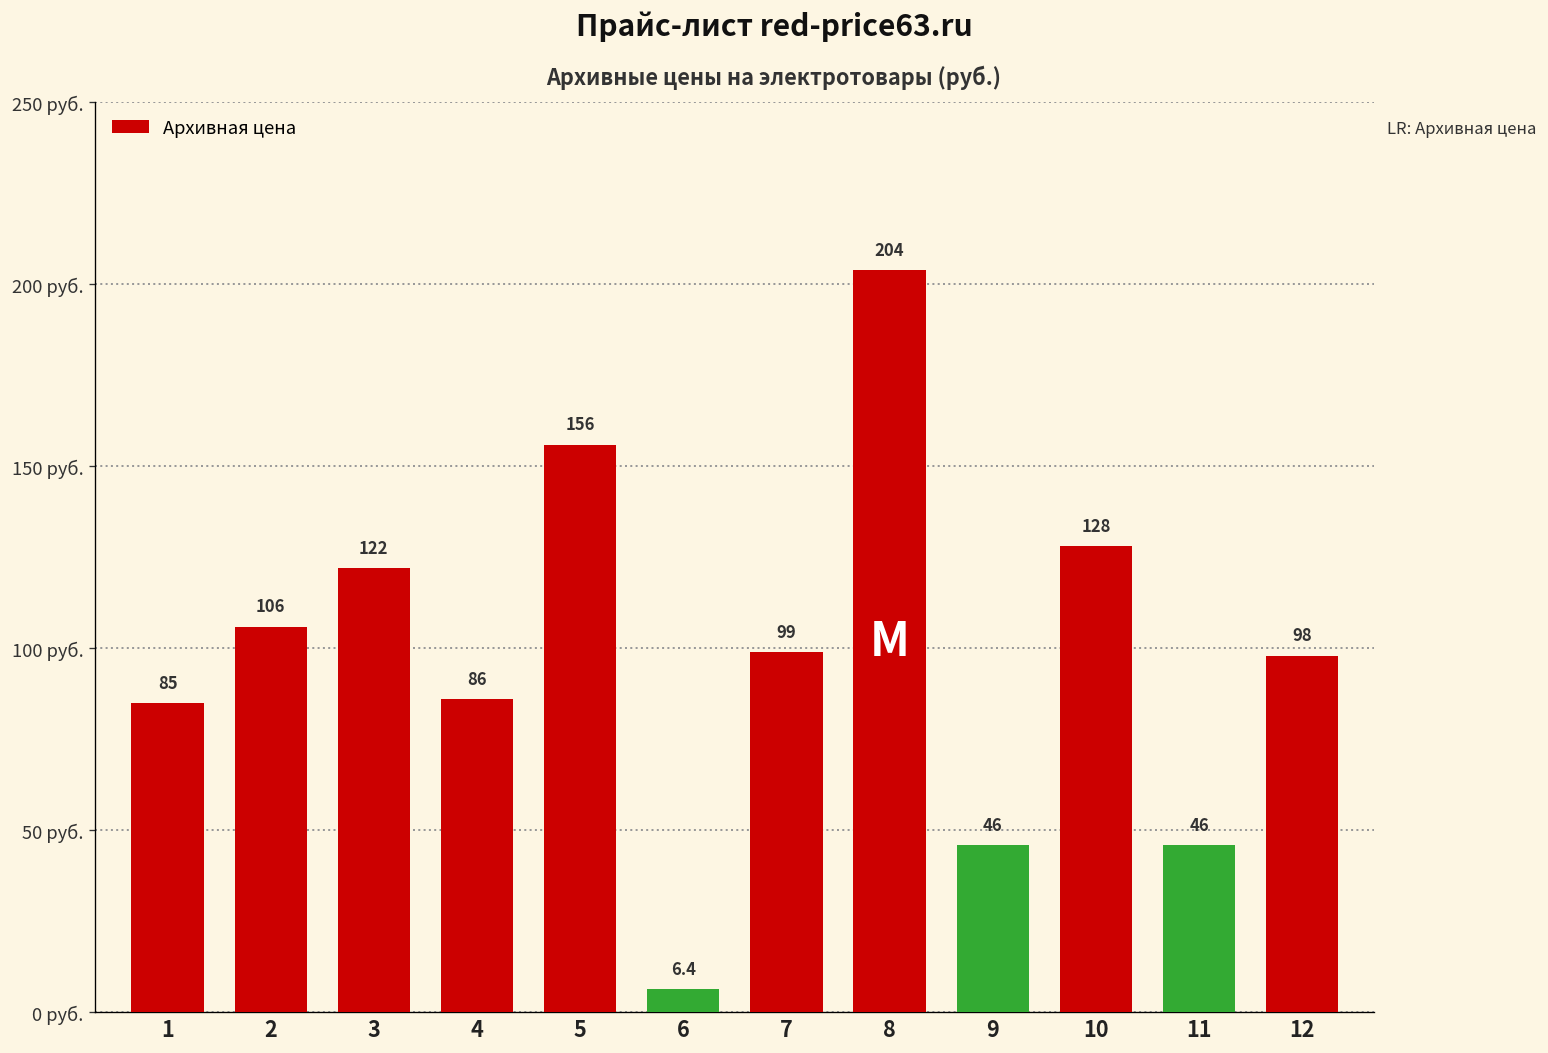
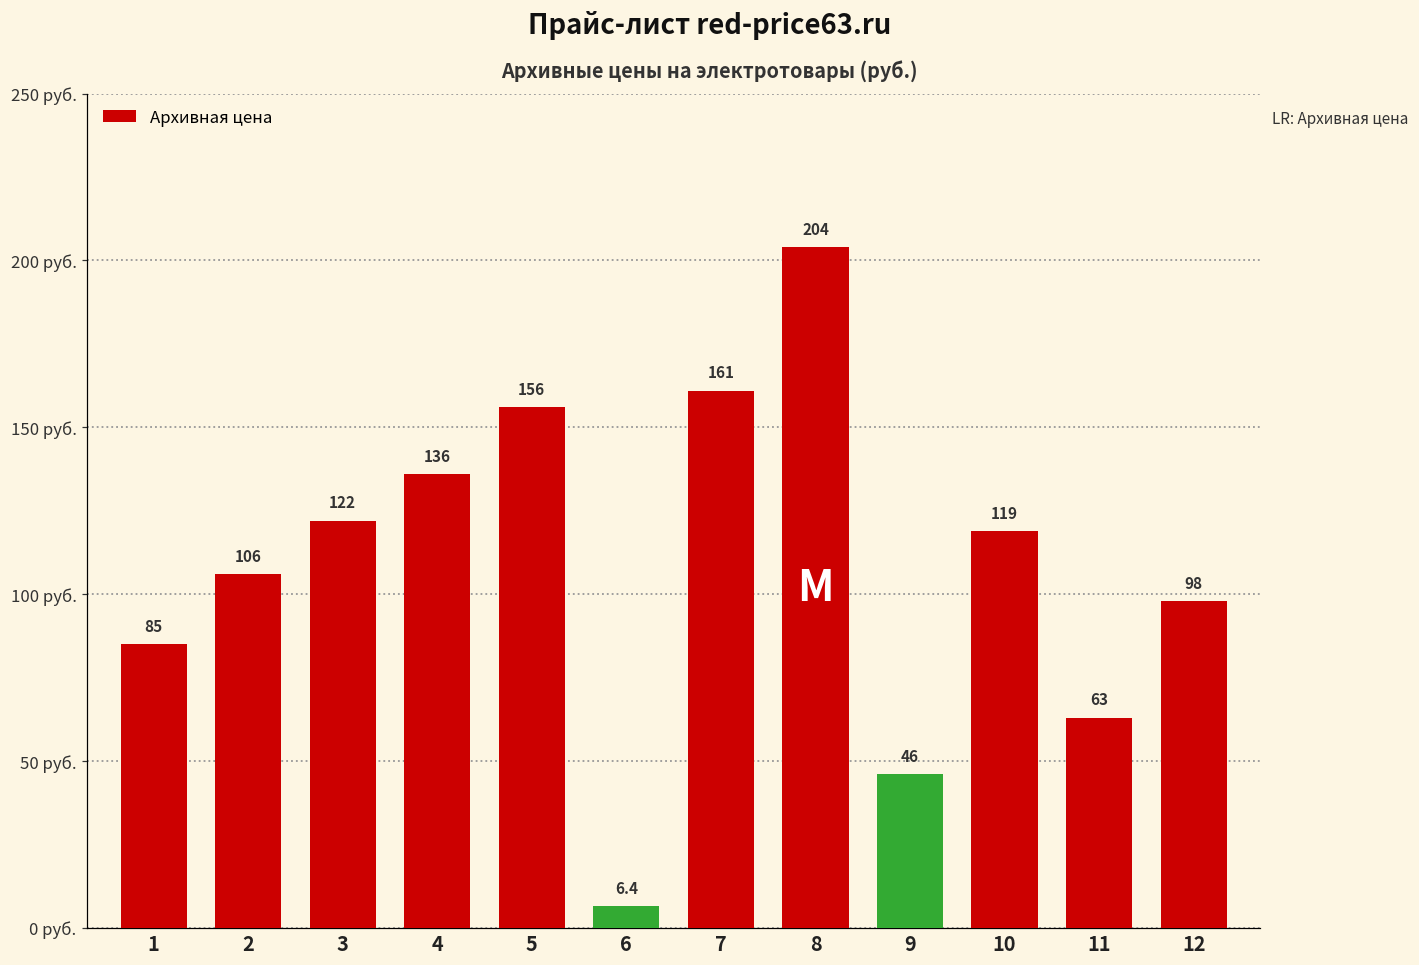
4: 86 -> 136
7: 99 -> 161
10: 128 -> 119
11: 46 -> 63
